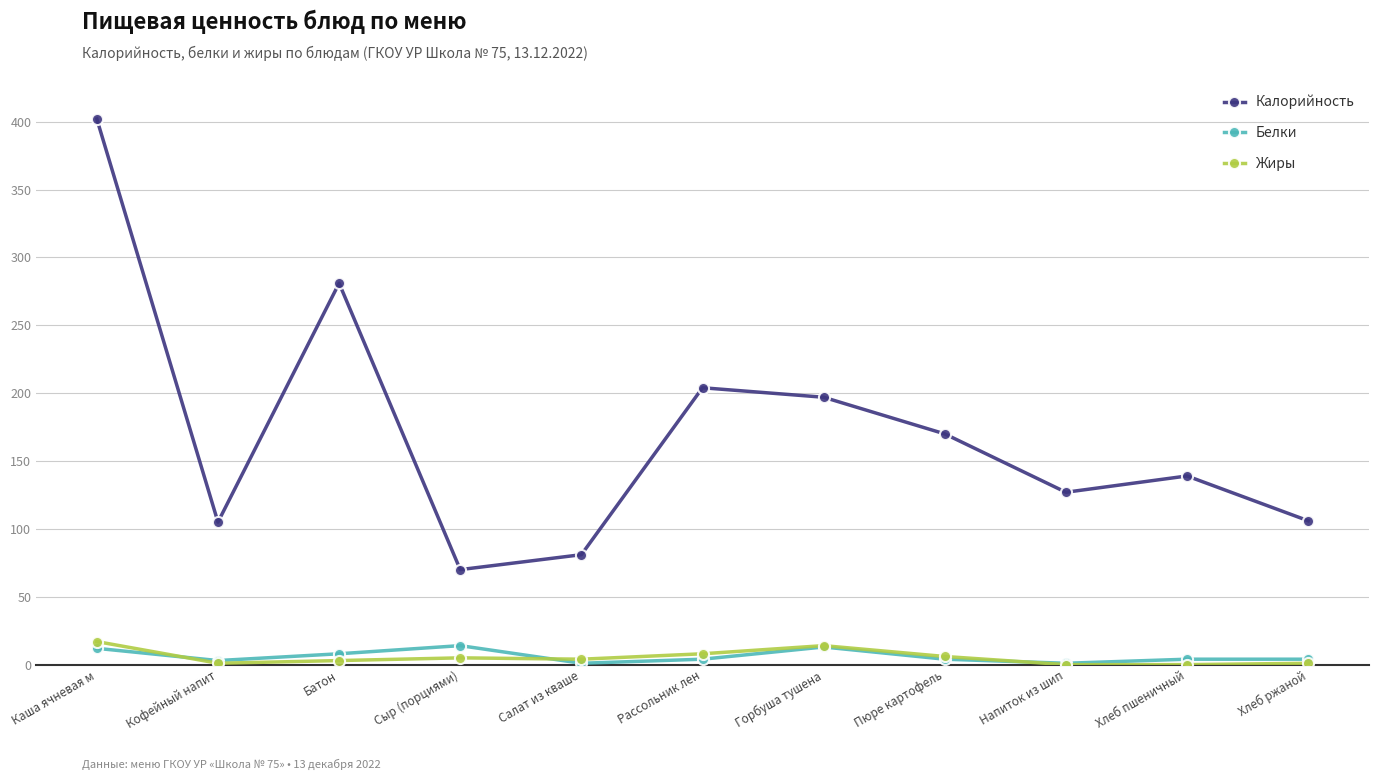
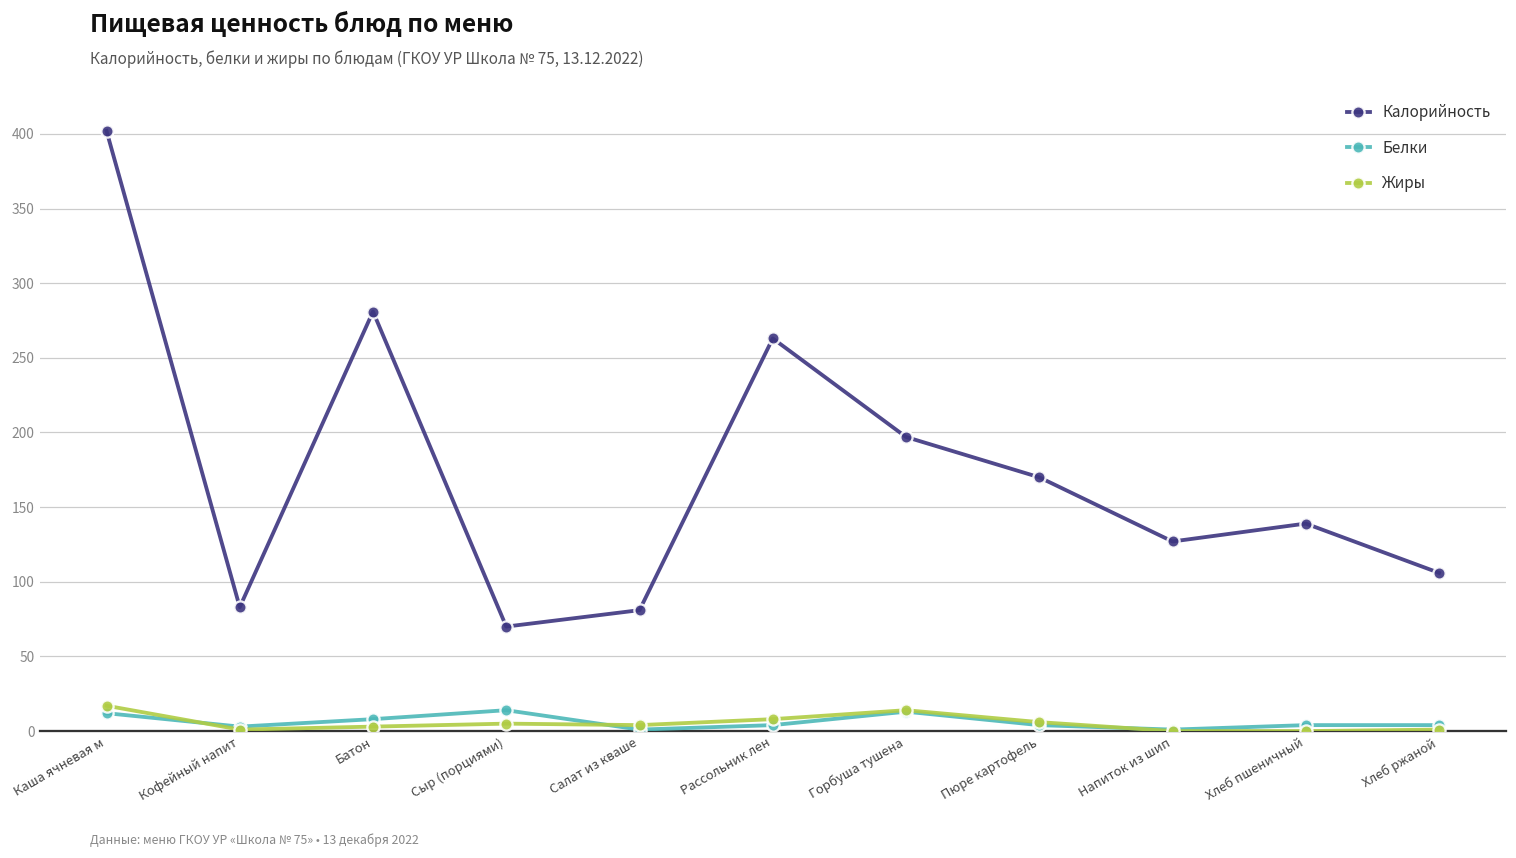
Калорийность, Кофейный напит: 105 -> 83
Калорийность, Рассольник лен: 204 -> 263
